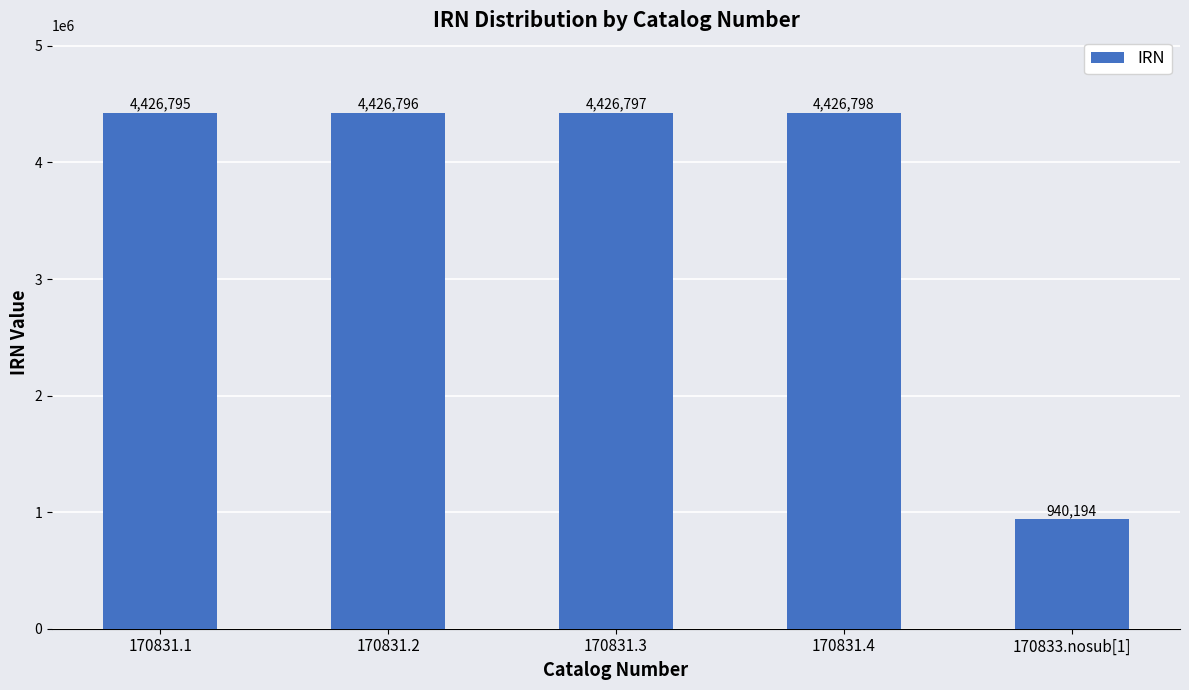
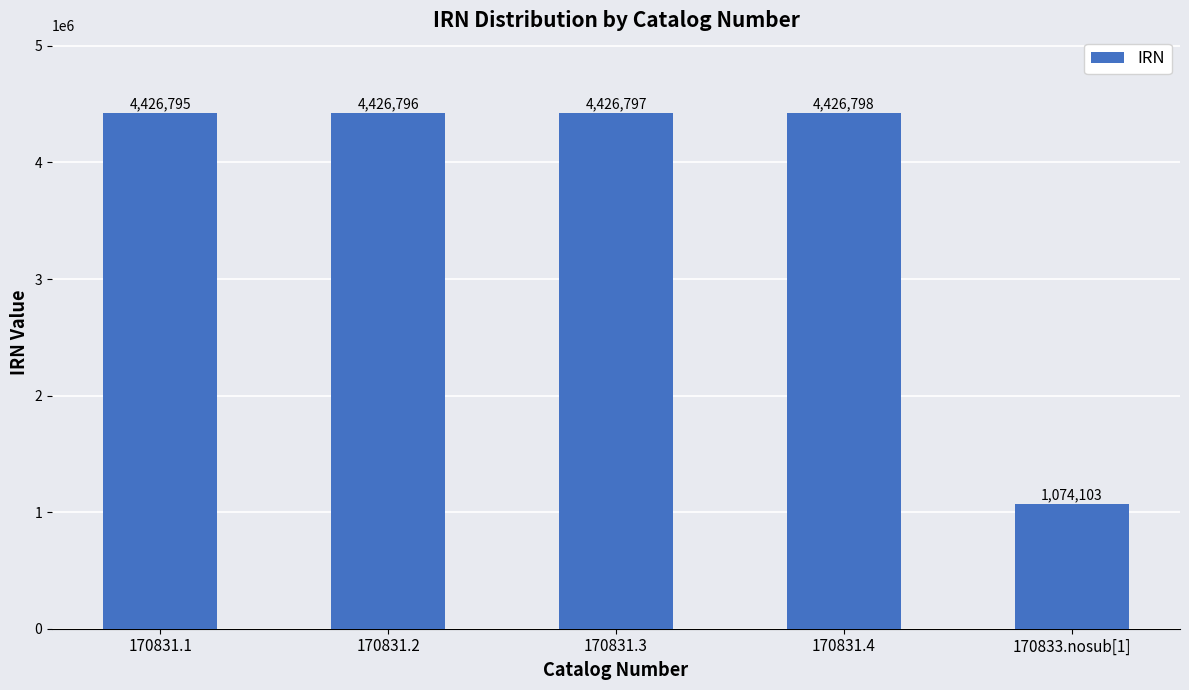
170833.nosub[1]: 940,194 -> 1,074,103
